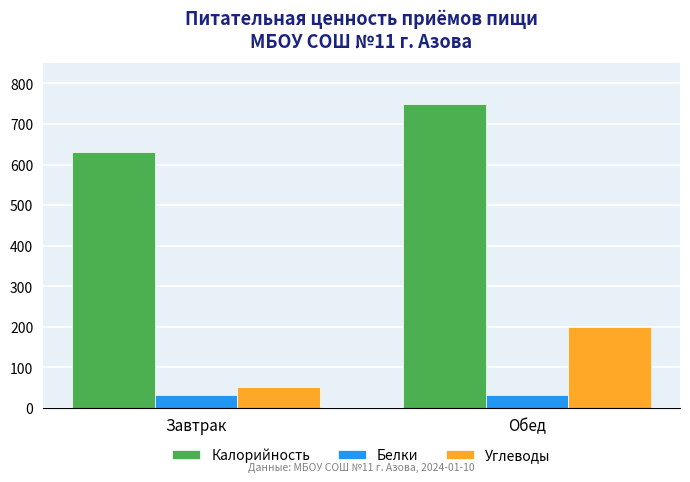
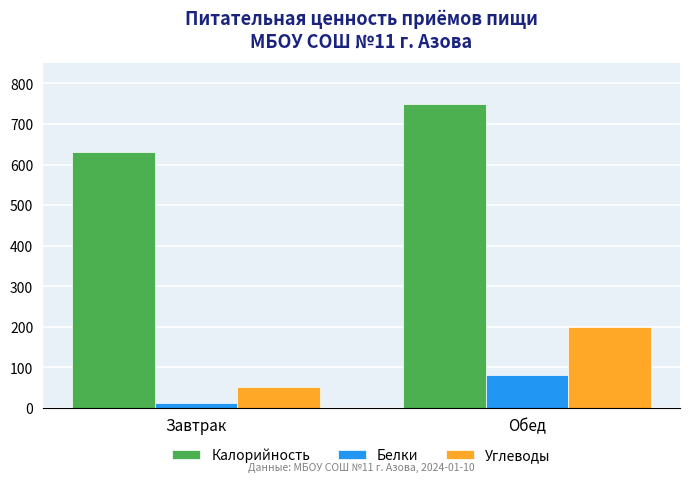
Белки, Завтрак: 30 -> 10
Белки, Обед: 30 -> 80
